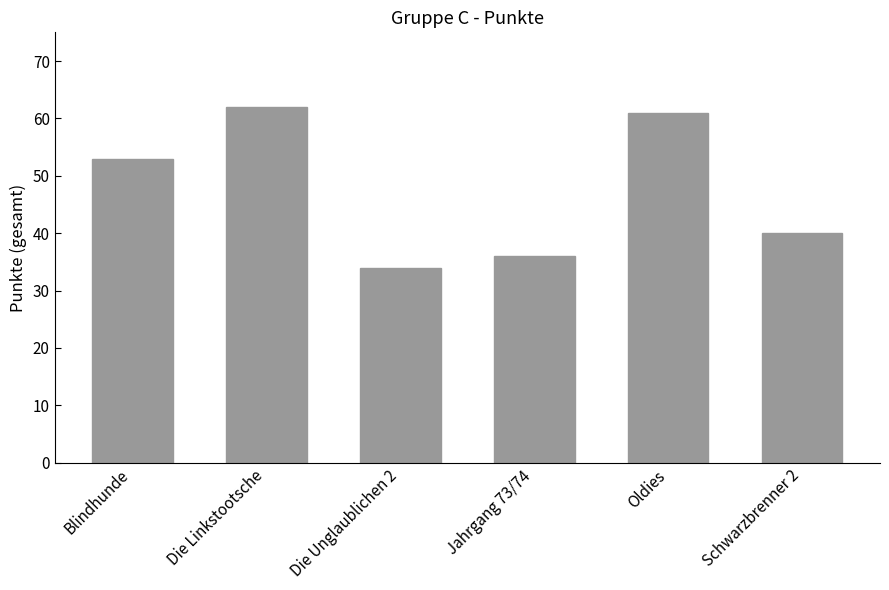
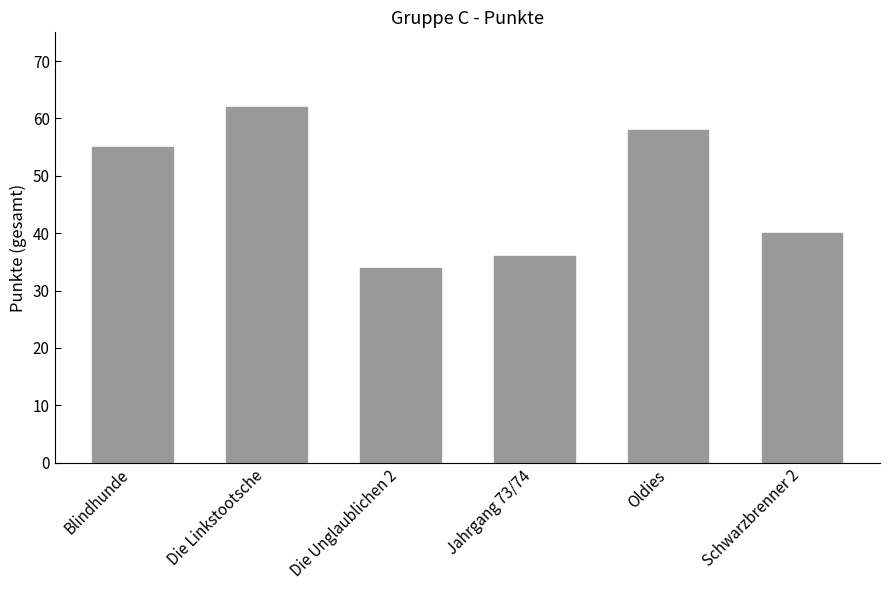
Blindhunde: 53 -> 55
Oldies: 61 -> 58
